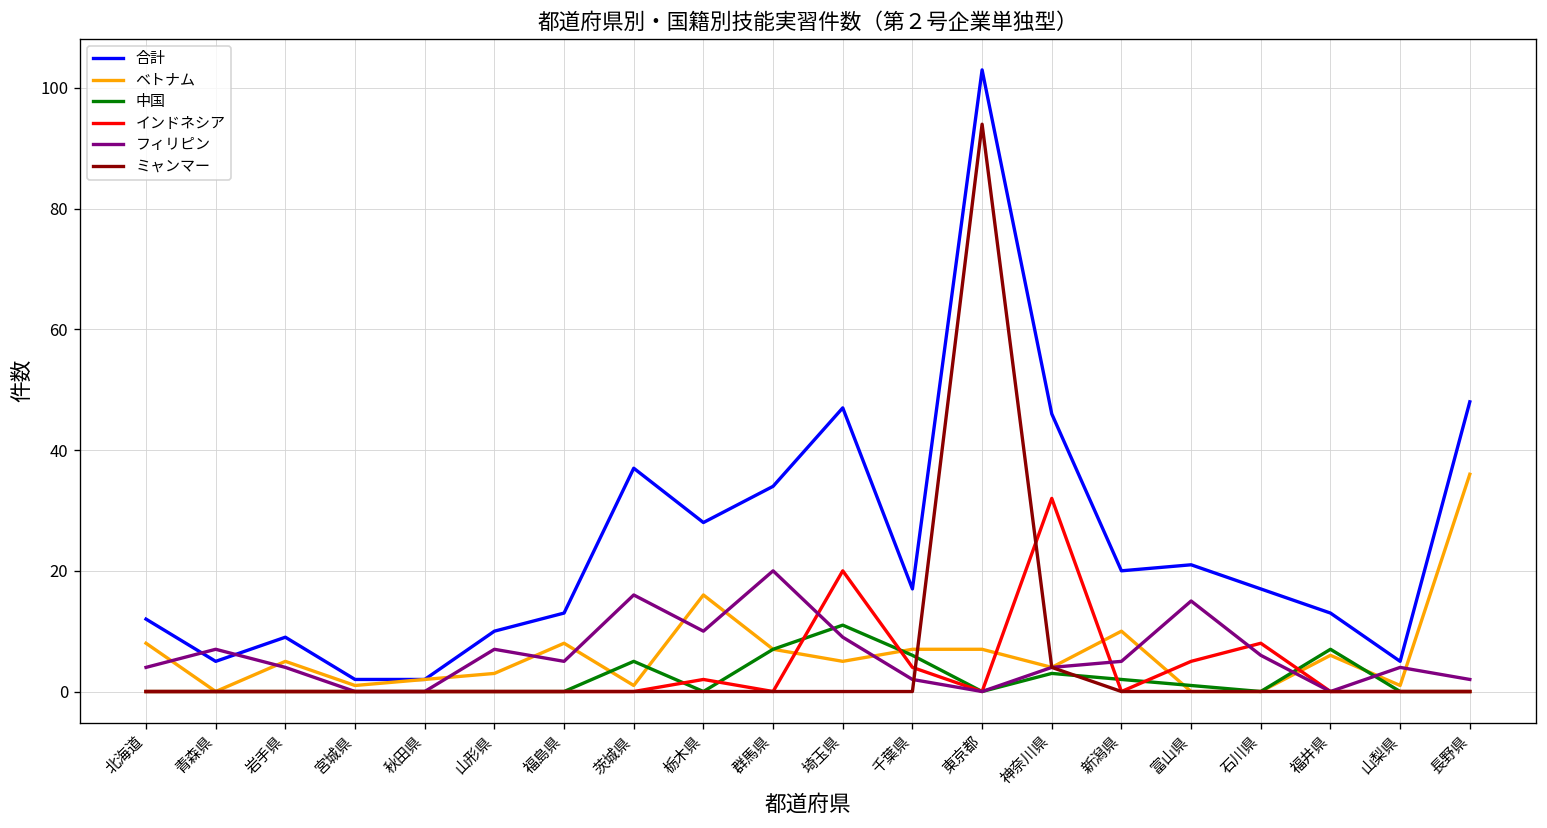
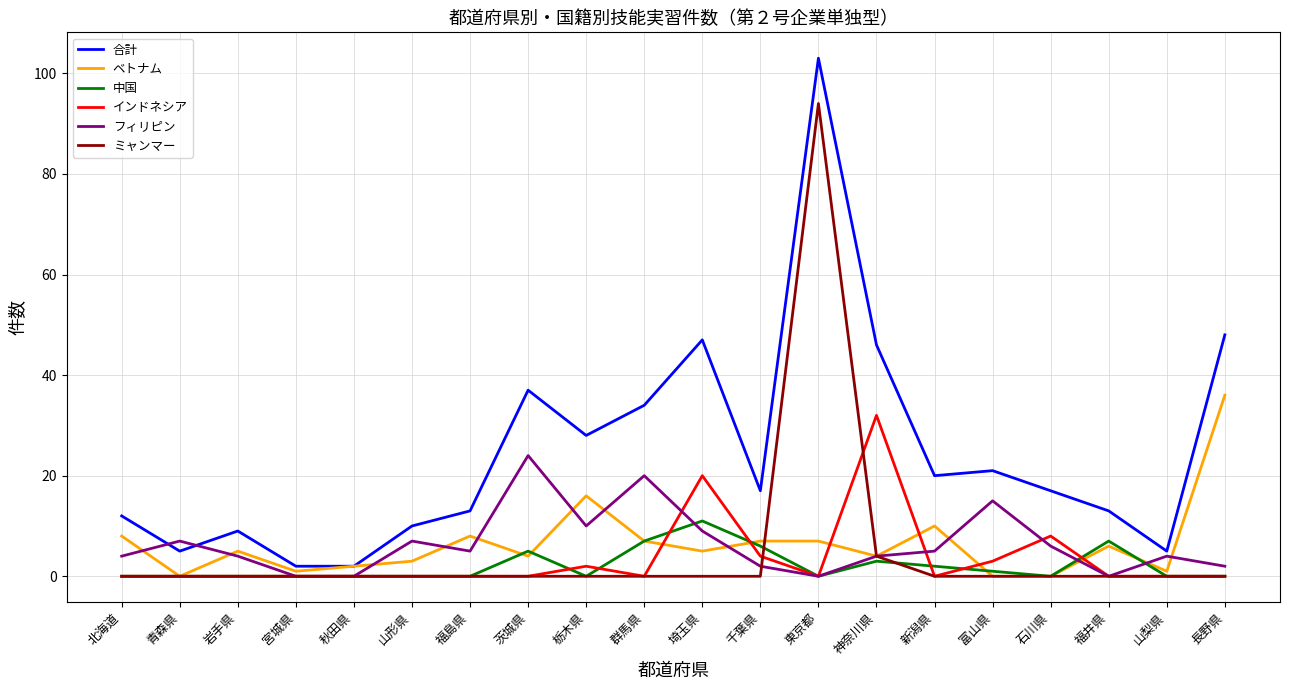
ベトナム, 茨城県: 1 -> 4
フィリピン, 茨城県: 16 -> 24
インドネシア, 富山県: 5 -> 3
